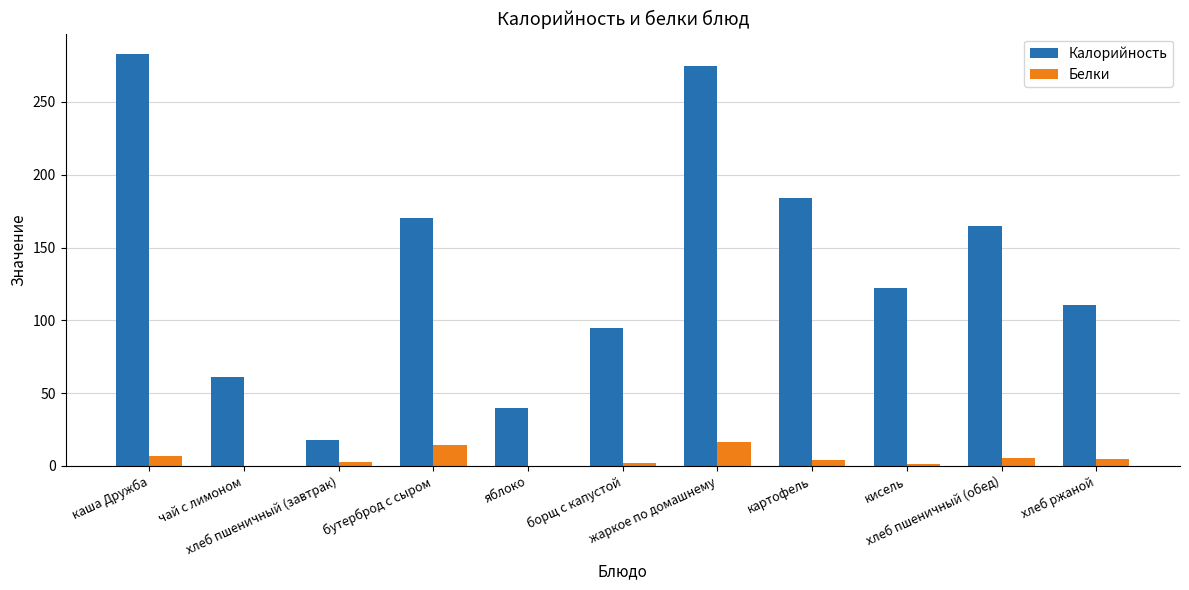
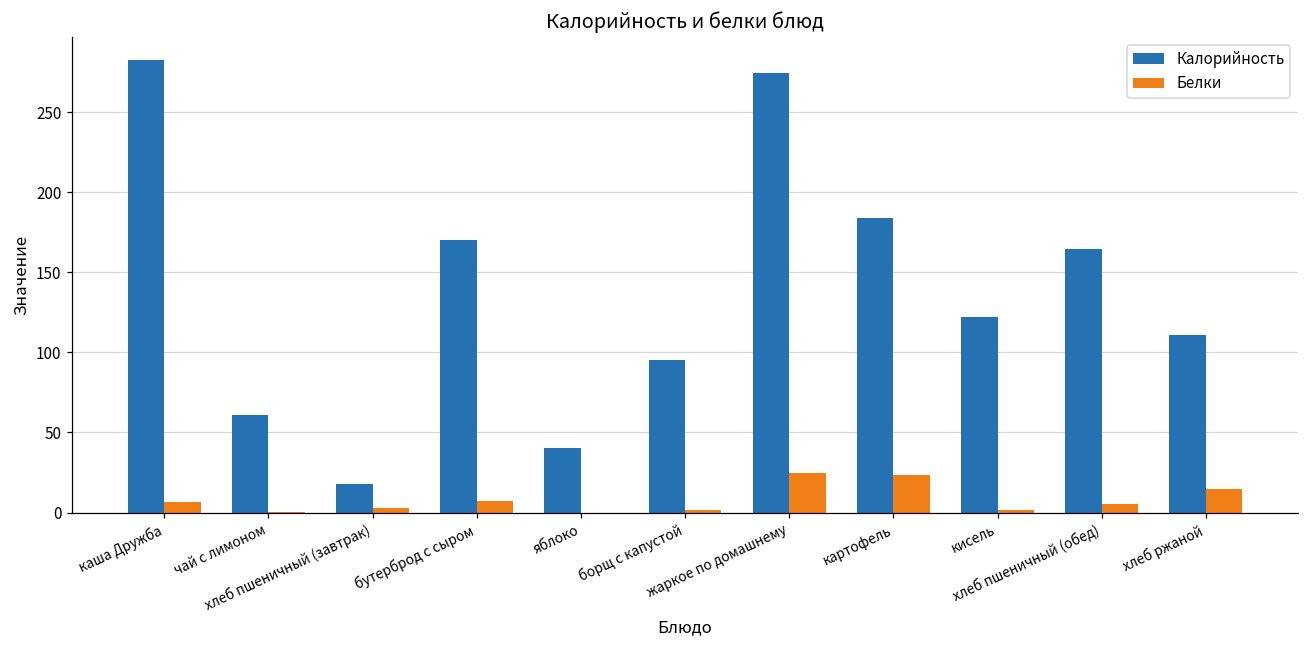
Белки, бутерброд с сыром: 14 -> 7
Белки, жаркое по домашнему: 17 -> 24
Белки, картофель: 4 -> 24
Белки, хлеб ржаной: 5 -> 15
